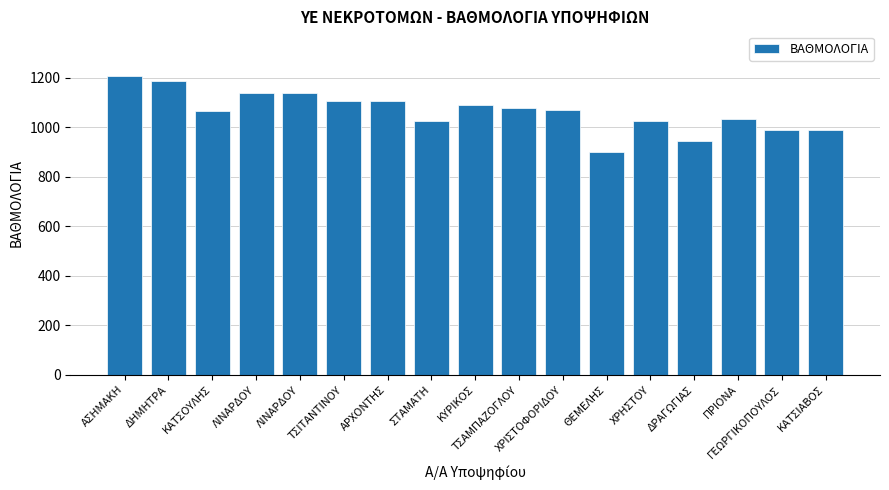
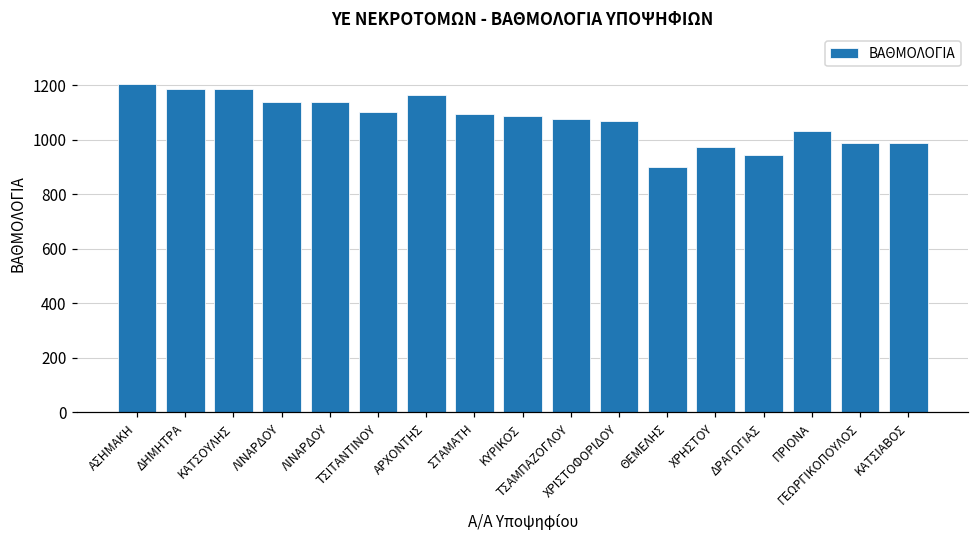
ΚΑΤΣΟΥΛΗΣ: 1070 -> 1190
ΑΡΧΟΝΤΗΣ: 1100 -> 1170
ΣΤΑΜΑΤΗ: 1020 -> 1090
ΧΡΗΣΤΟΥ: 1030 -> 980
